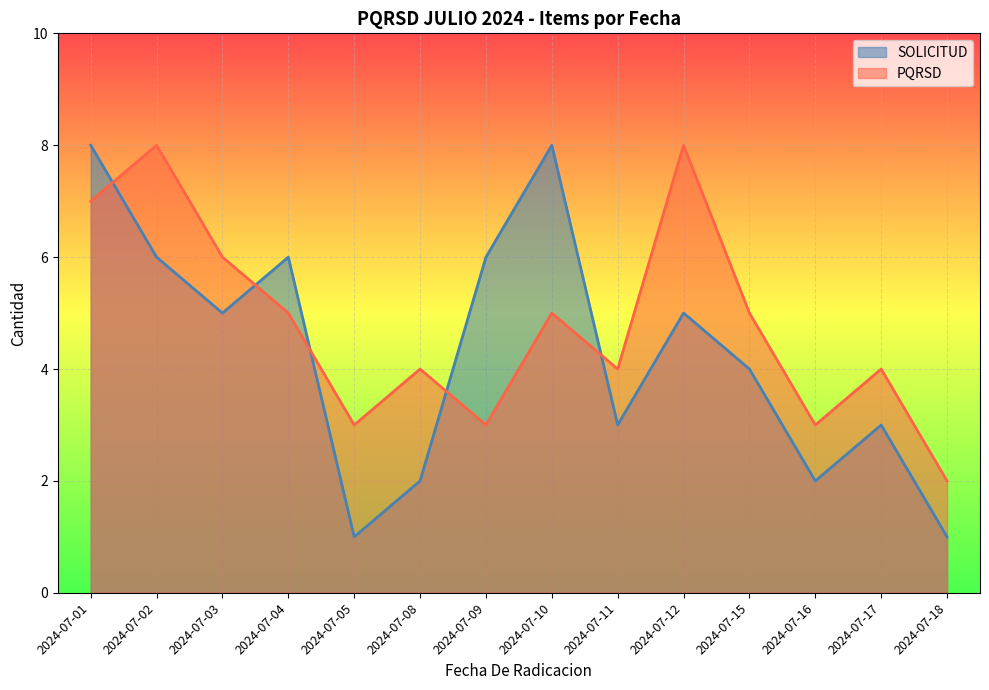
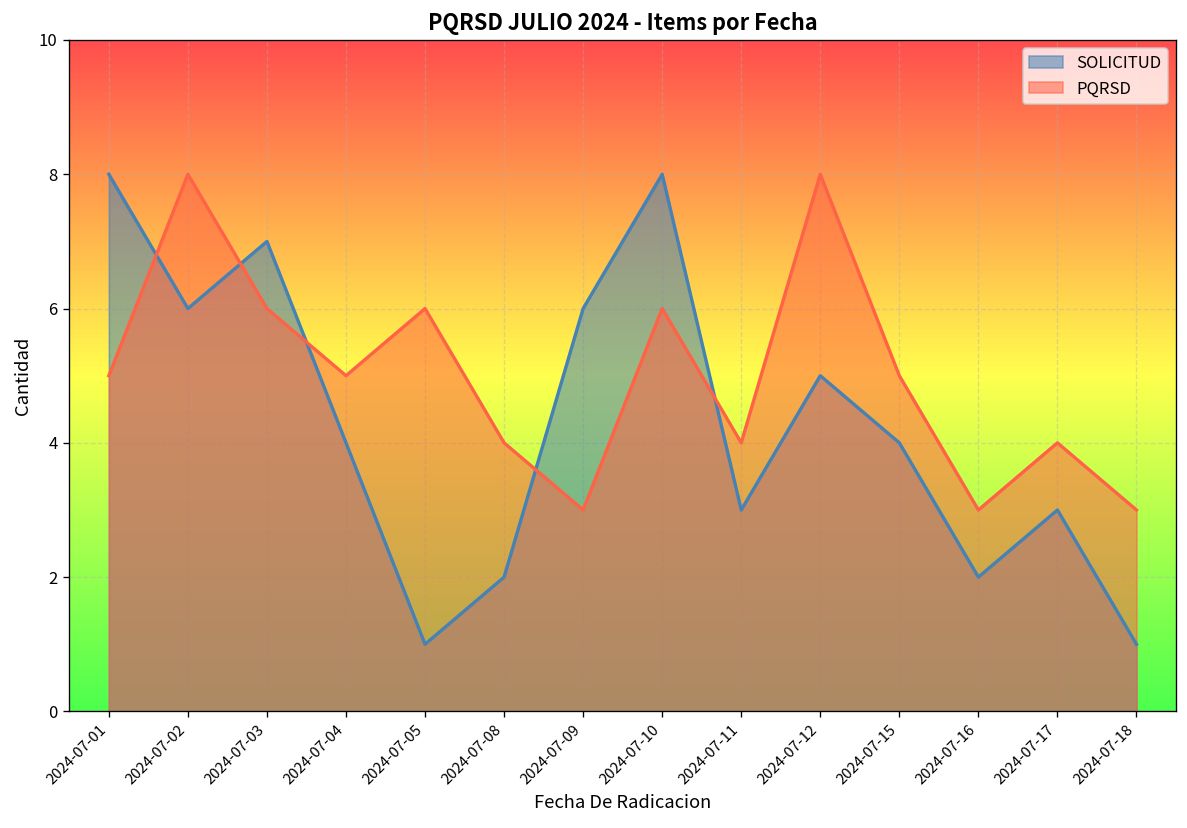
PQRSD, 2024-07-01: 7 -> 5
SOLICITUD, 2024-07-03: 5 -> 7
SOLICITUD, 2024-07-04: 6 -> 4
PQRSD, 2024-07-05: 3 -> 6
PQRSD, 2024-07-10: 5 -> 6
PQRSD, 2024-07-18: 2 -> 3
